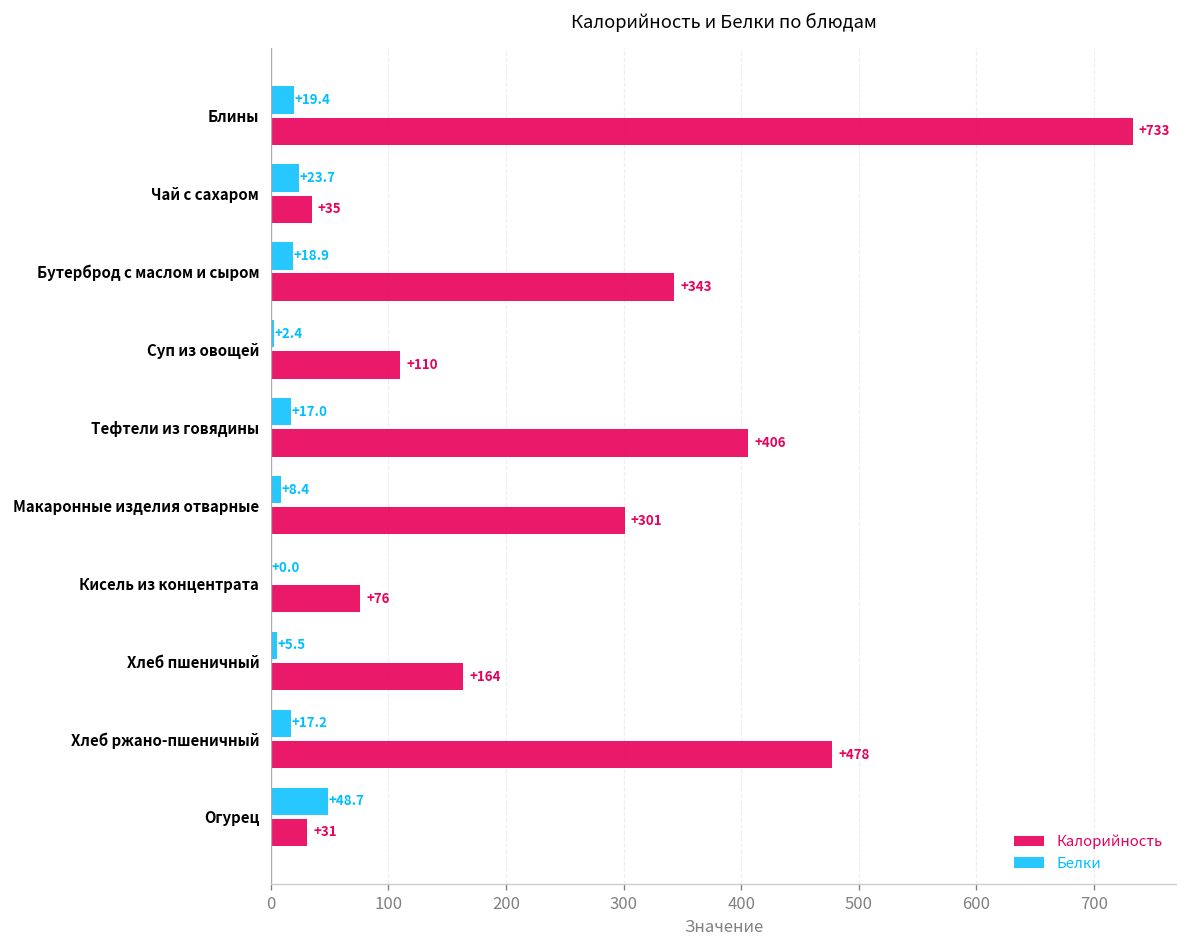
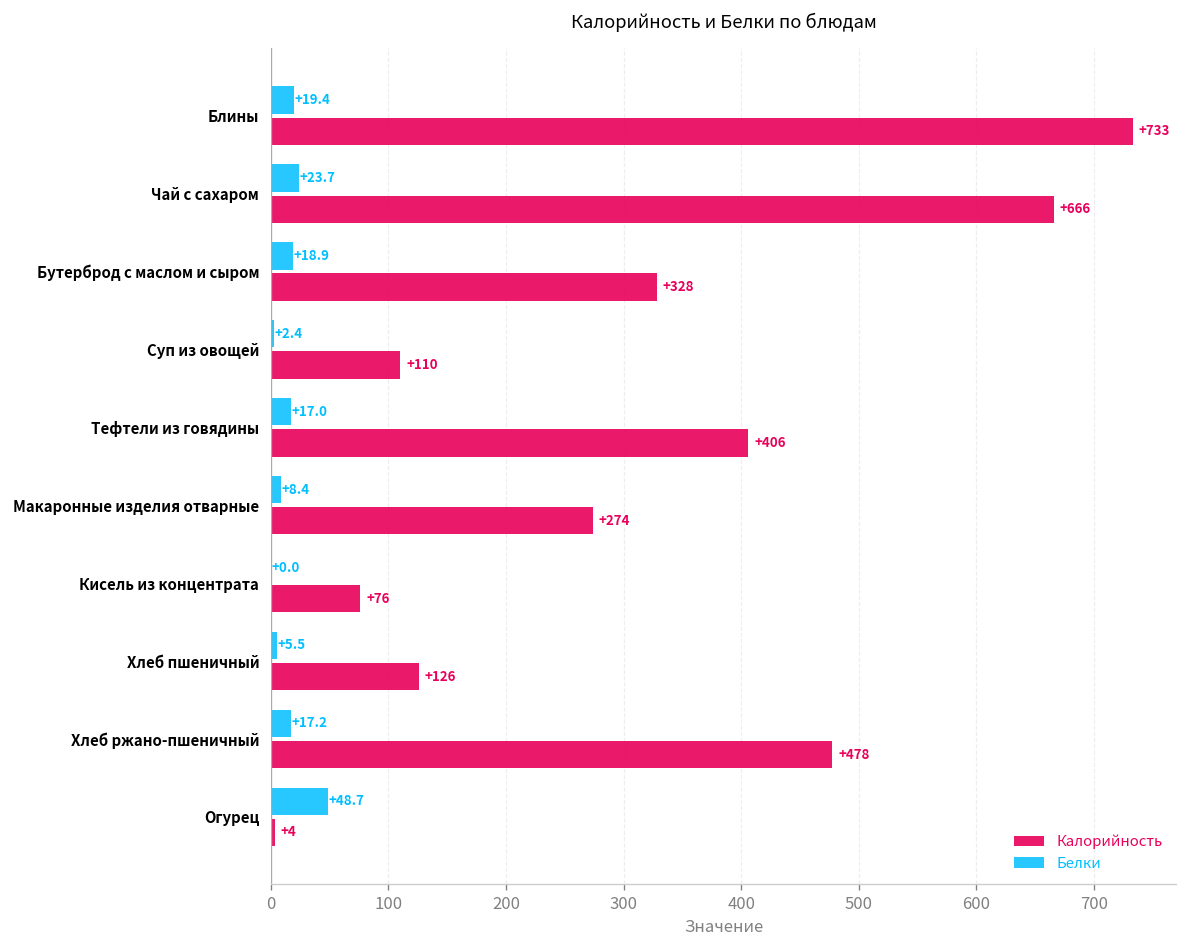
Калорийность, Чай с сахаром: +35 -> +666
Калорийность, Бутерброд с маслом и сыром: +343 -> +328
Калорийность, Макаронные изделия отварные: +301 -> +274
Калорийность, Хлеб пшеничный: +164 -> +126
Калорийность, Огурец: +31 -> +4
